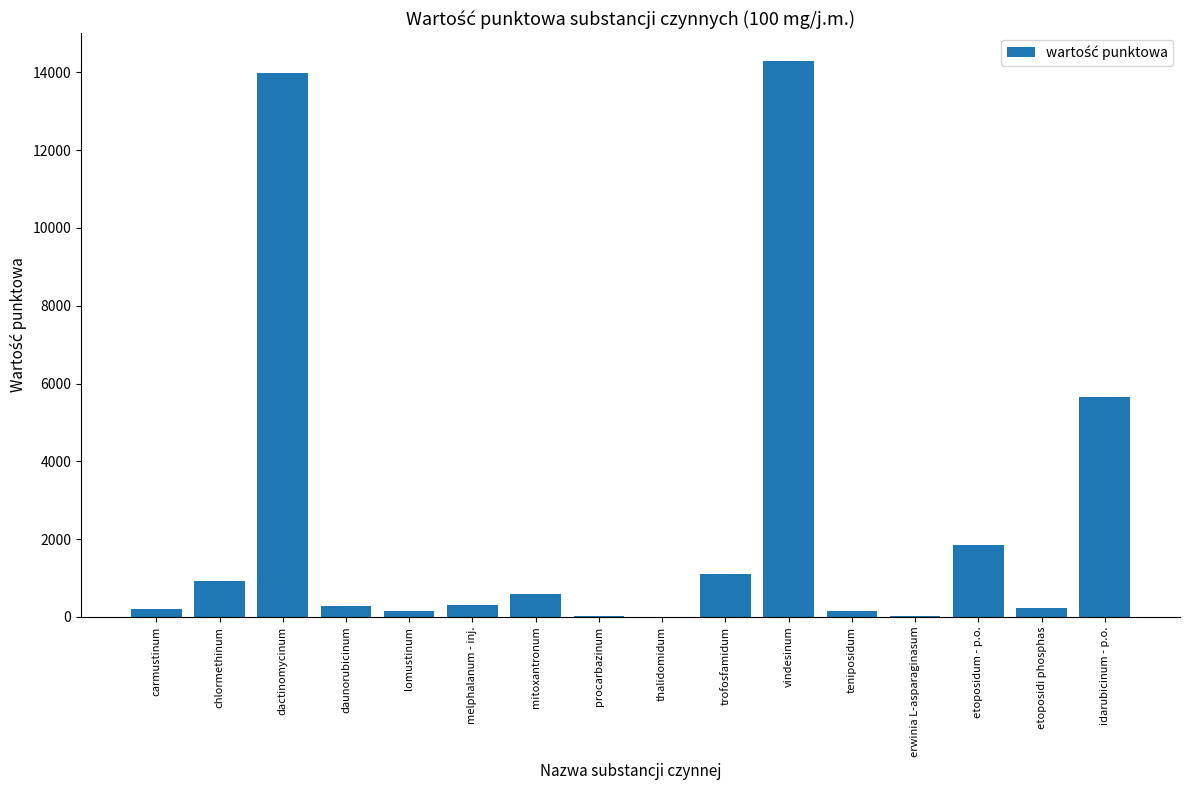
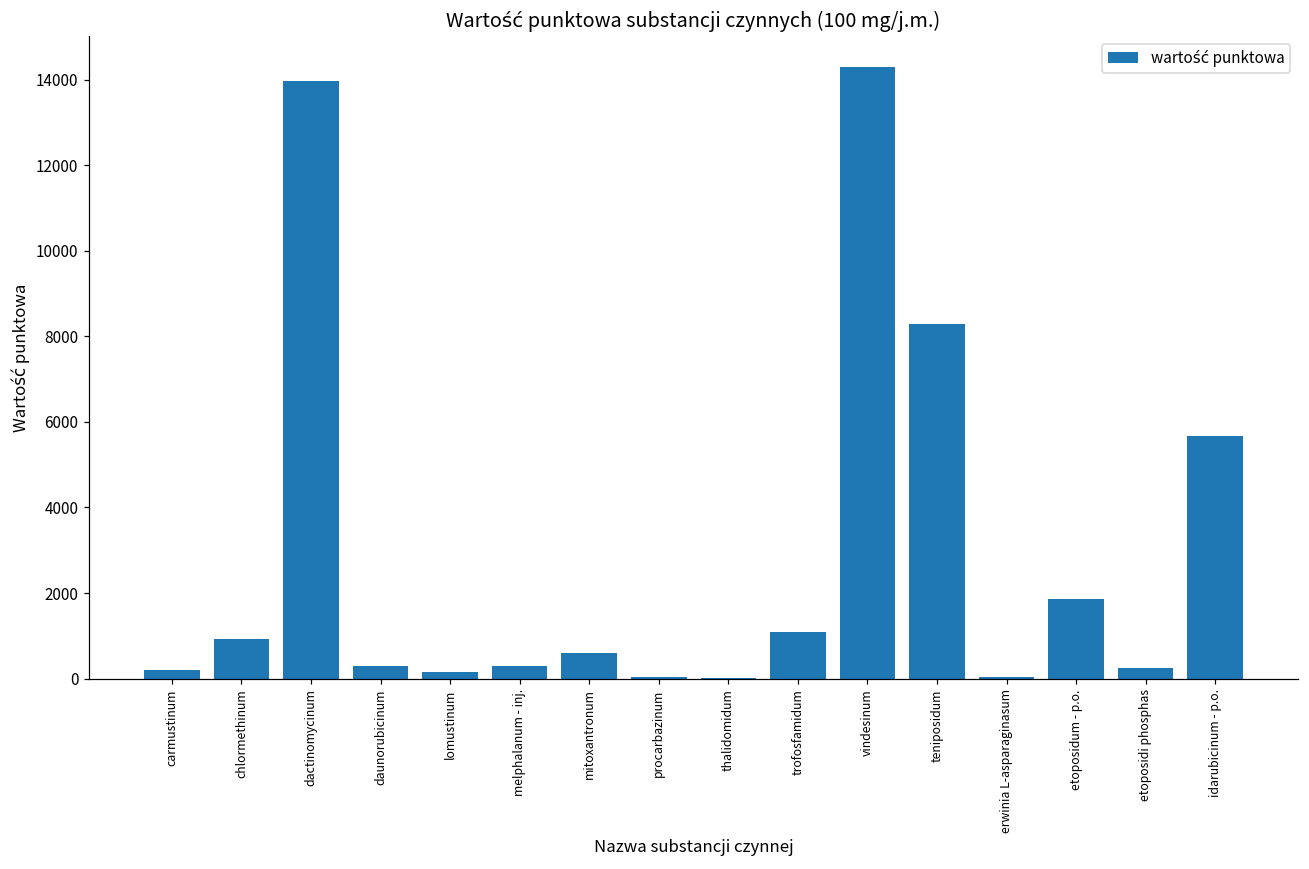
teniposidum: 200 -> 8300
